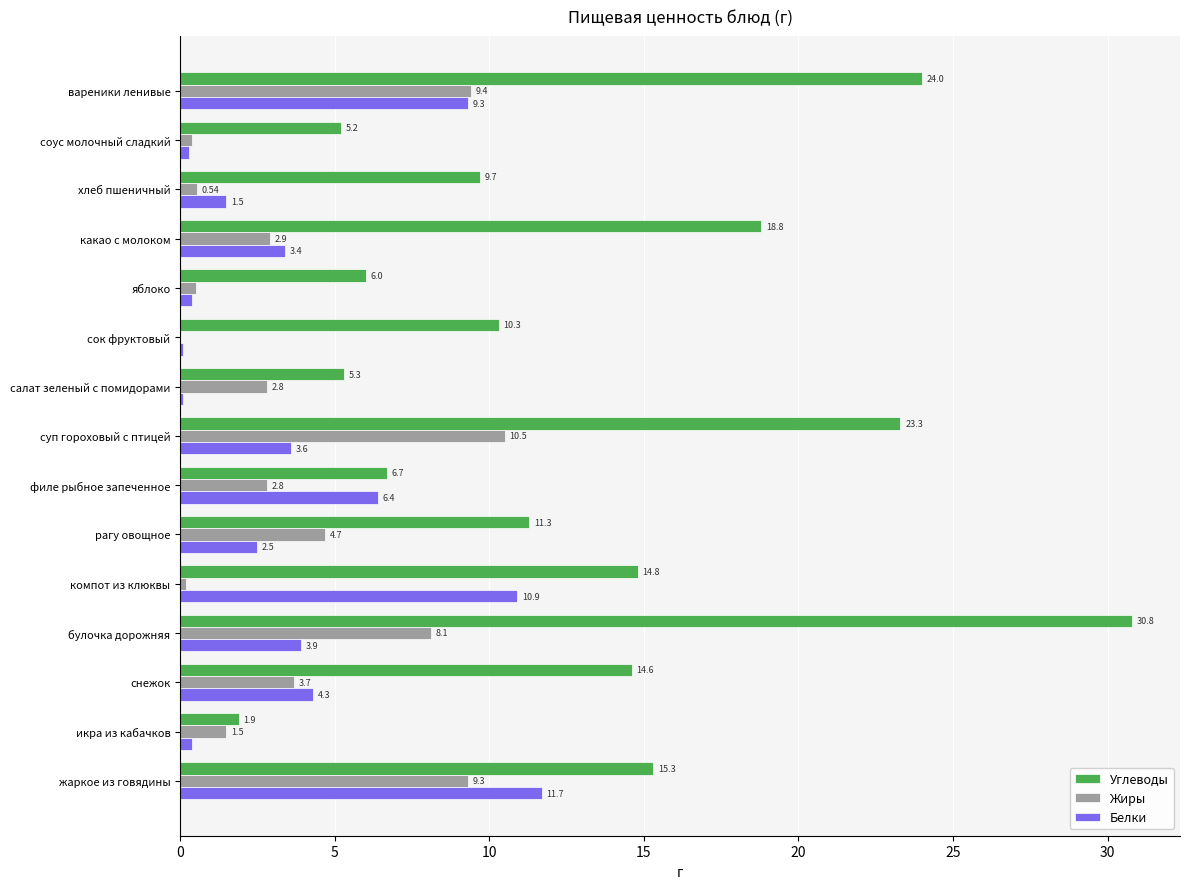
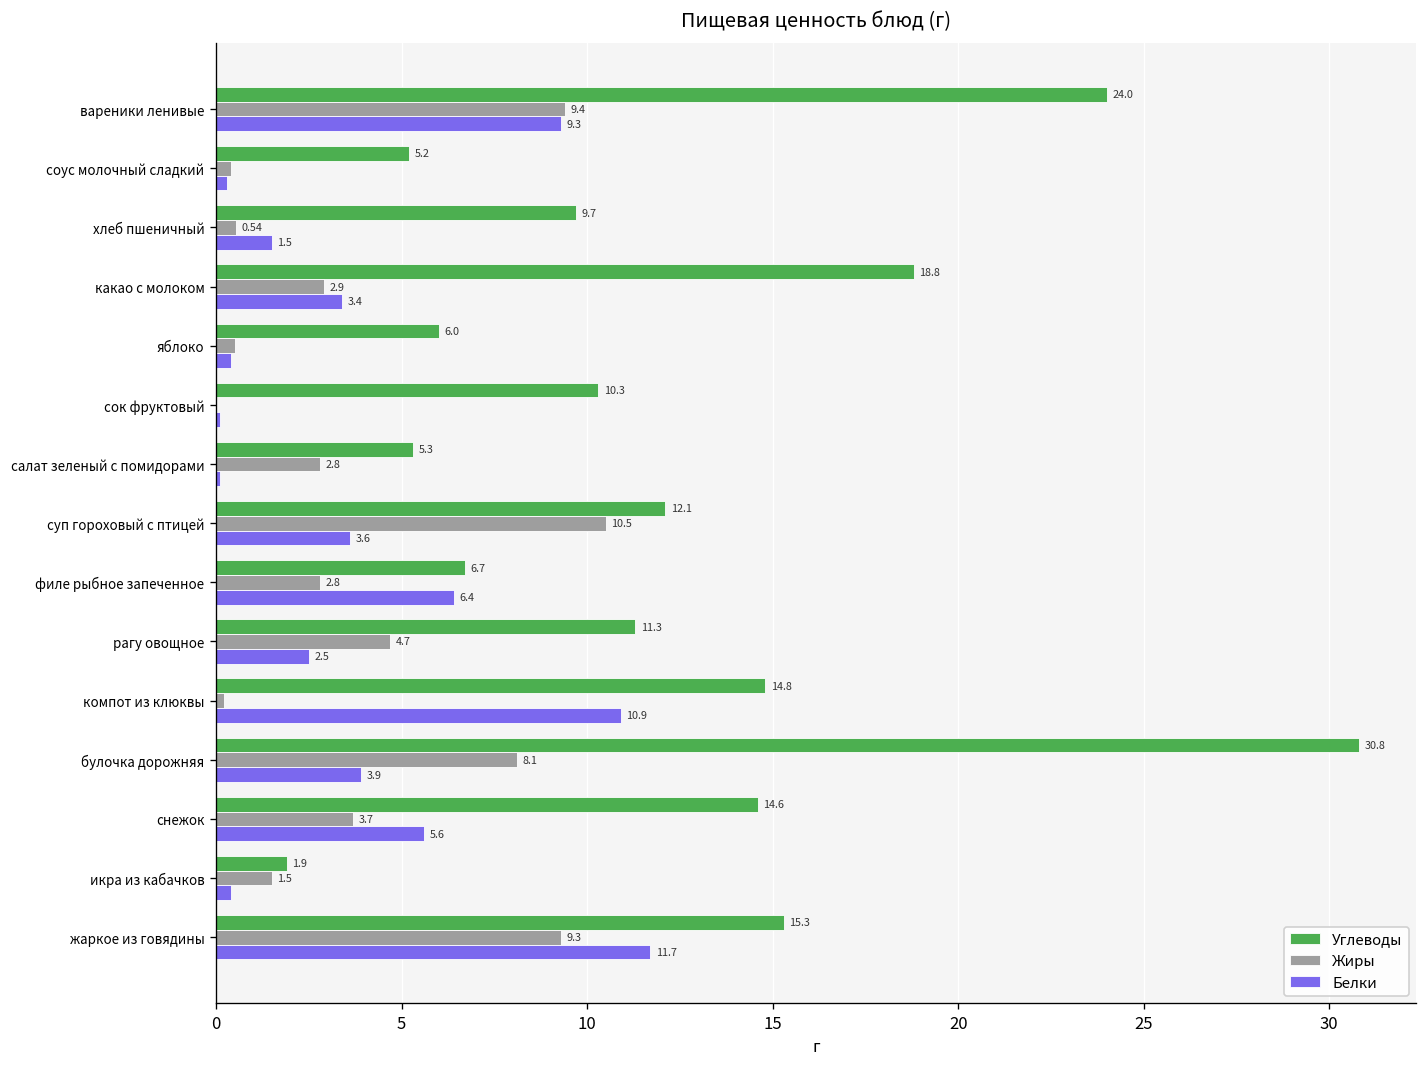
Углеводы, суп гороховый с птицей: 23.3 -> 12.1
Белки, снежок: 4.3 -> 5.6
